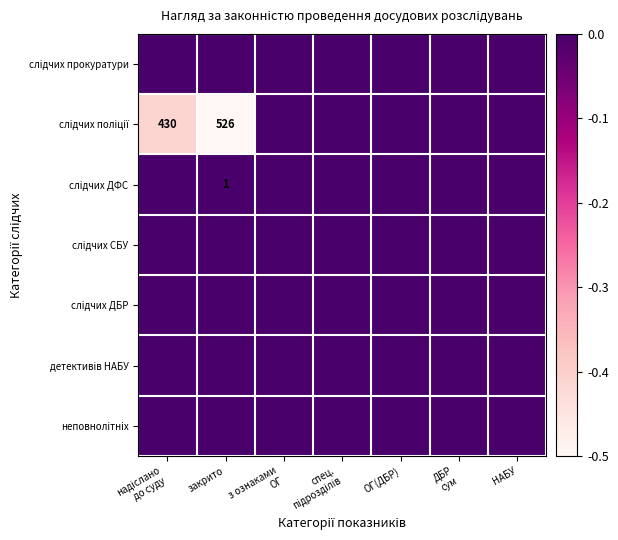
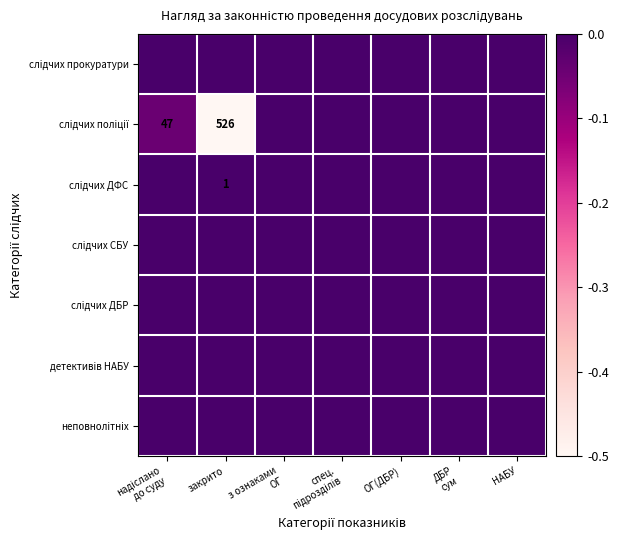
слідчих поліції, надіслано до суду: 430 -> 47
